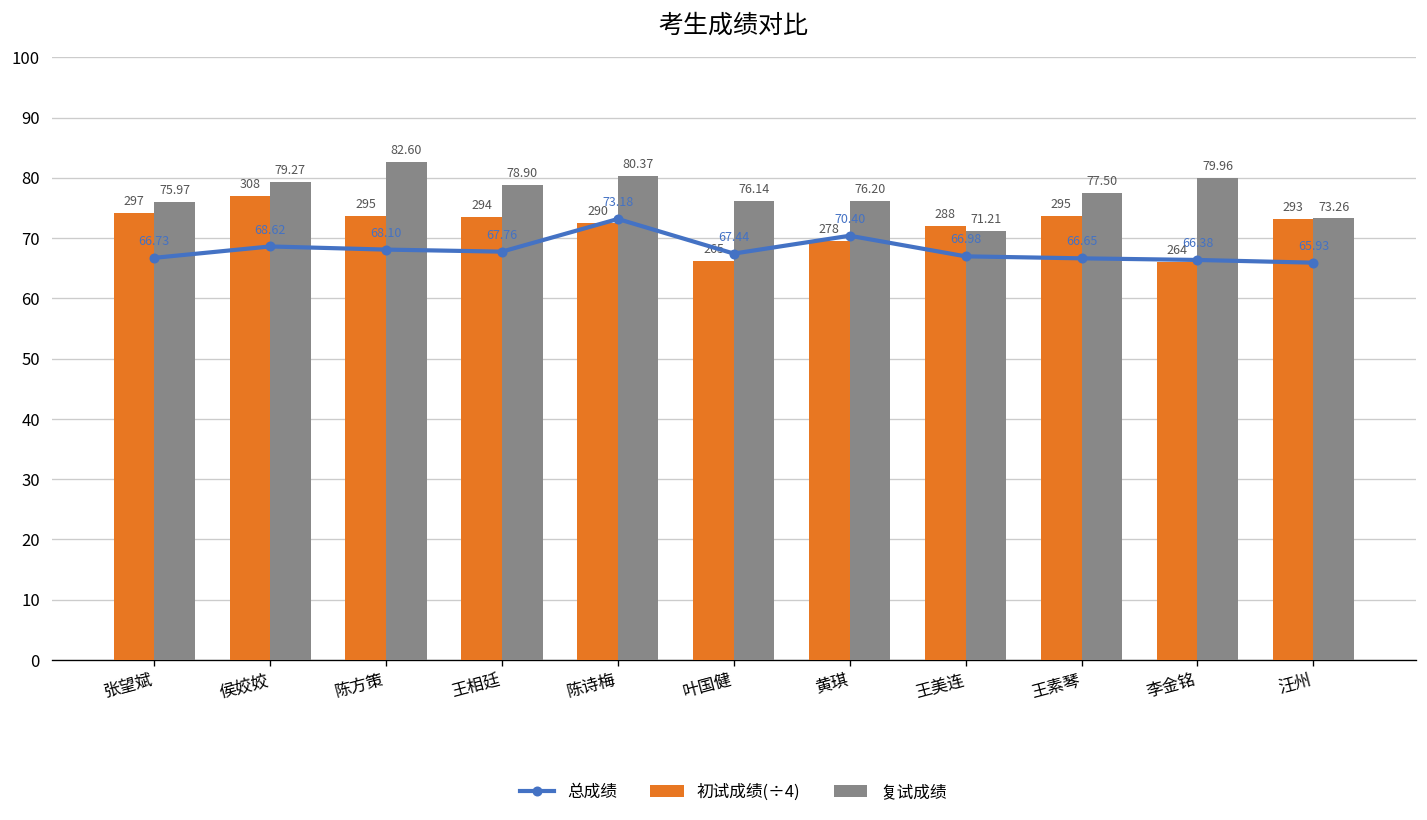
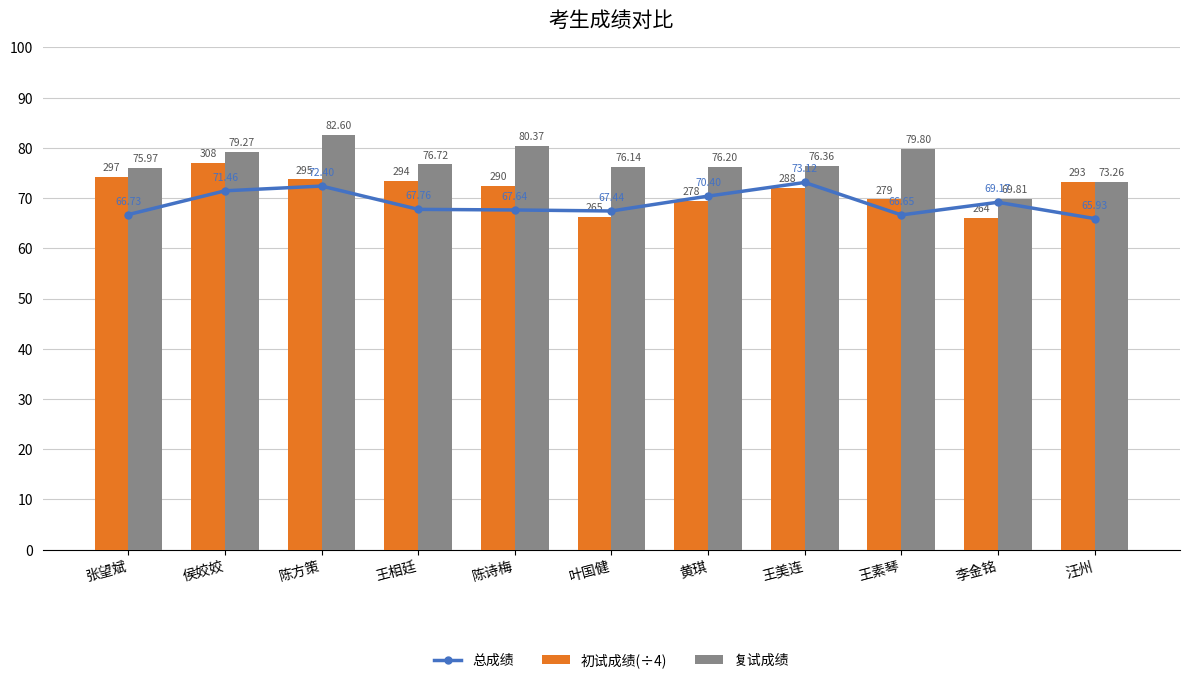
总成绩, 侯姣姣: 68.62 -> 71.46
总成绩, 陈方策: 68.10 -> 72.40
复试成绩, 王相廷: 78.90 -> 76.72
总成绩, 陈诗梅: 73.18 -> 67.64
总成绩, 王美连: 66.98 -> 73.12
复试成绩, 王美连: 71.21 -> 76.36
初试成绩(÷4), 王素琴: 295 -> 279
复试成绩, 王素琴: 77.50 -> 79.80
总成绩, 李金铭: 66.38 -> 69.17
复试成绩, 李金铭: 79.96 -> 69.81
